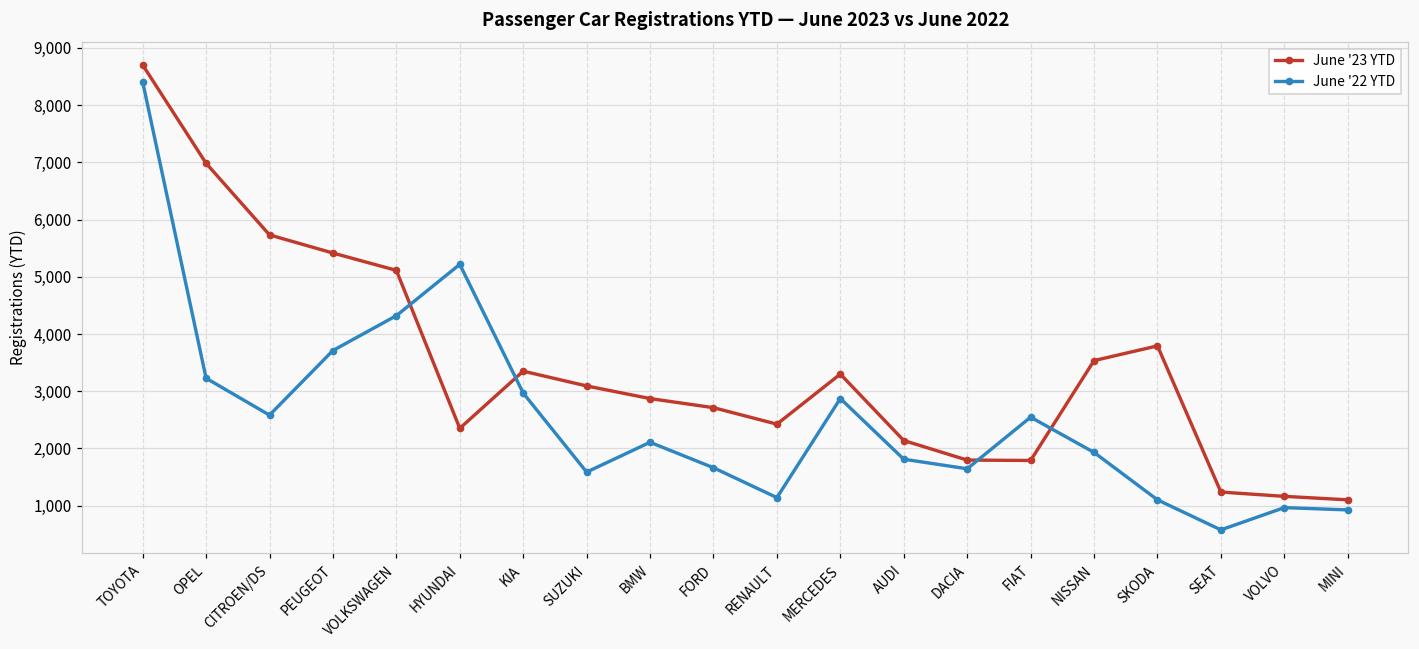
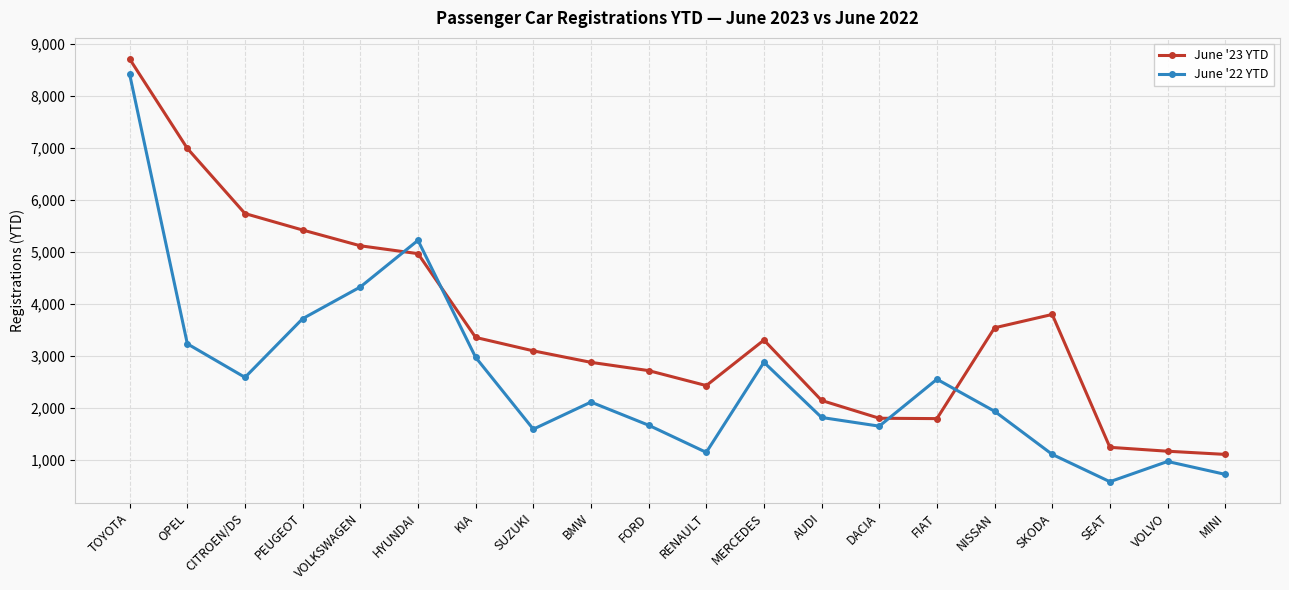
June '23 YTD, HYUNDAI: 2,400 -> 5,000
June '22 YTD, MINI: 900 -> 700
